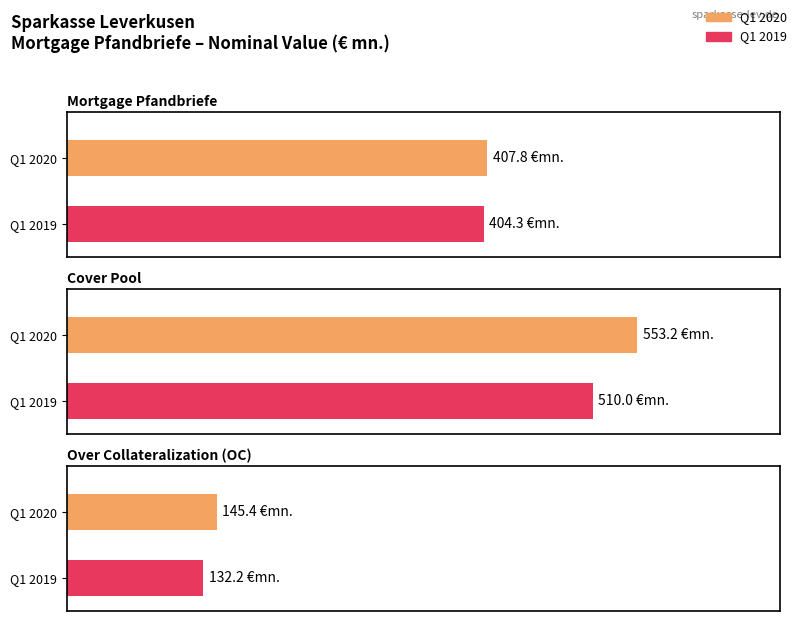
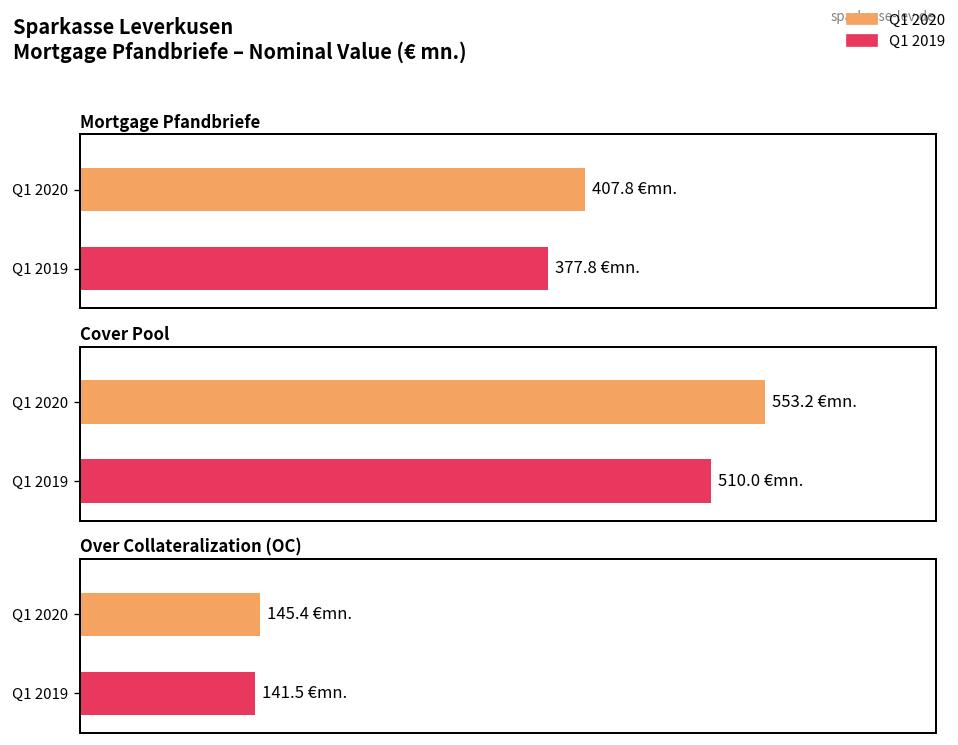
Mortgage Pfandbriefe, Q1 2019: 404.3 -> 377.8
Over Collateralization (OC), Q1 2019: 132.2 -> 141.5
